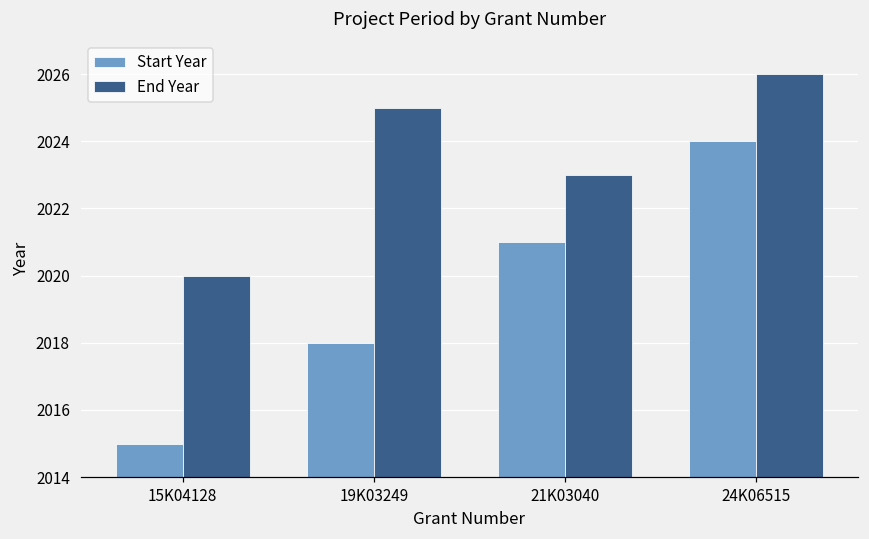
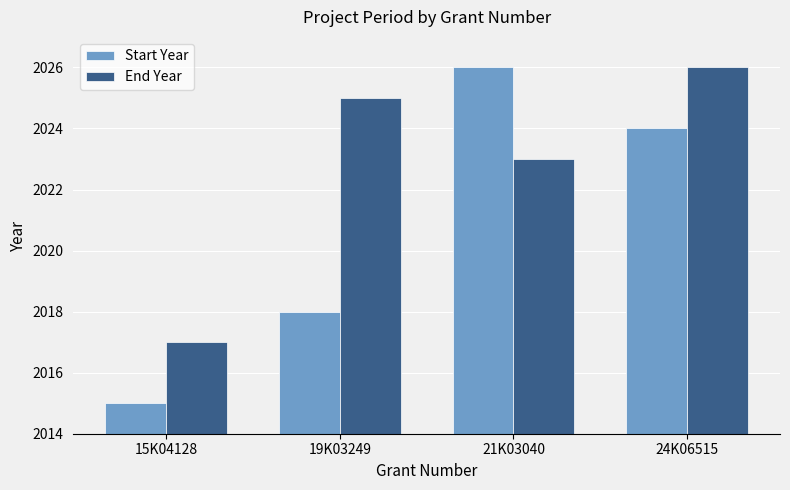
End Year, 15K04128: 2020 -> 2017
Start Year, 21K03040: 2021 -> 2026
